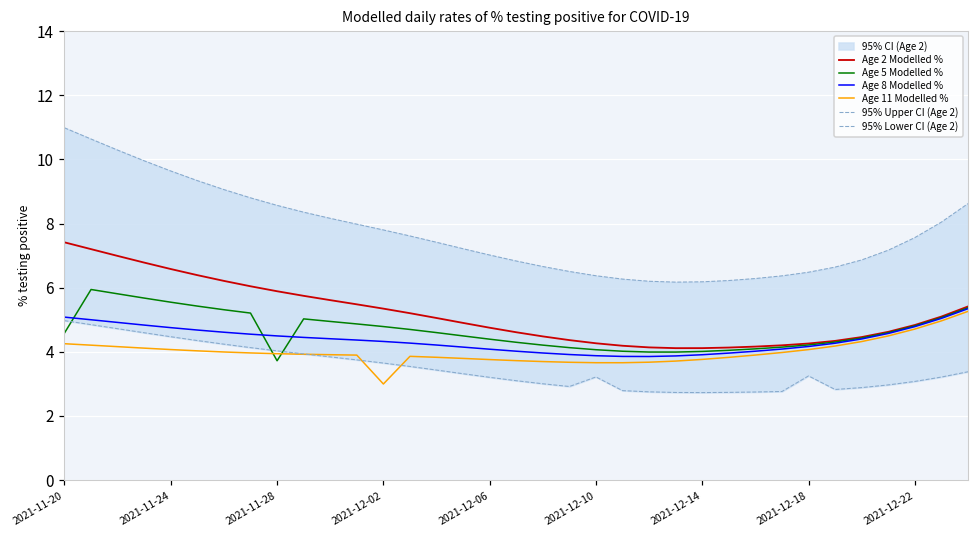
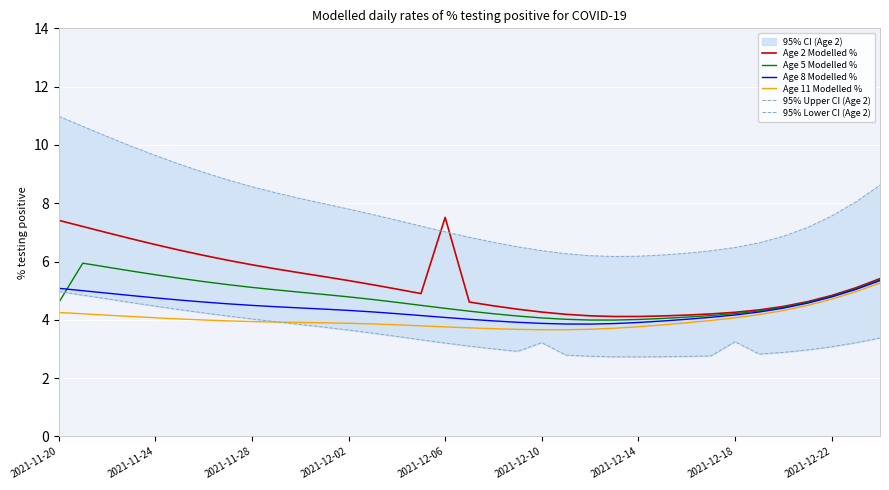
Age 5 Modelled %, 2021-11-28: 3.7 -> 5.1
Age 11 Modelled %, 2021-12-02: 3.0 -> 3.9
Age 2 Modelled %, 2021-12-06: 4.8 -> 7.5
